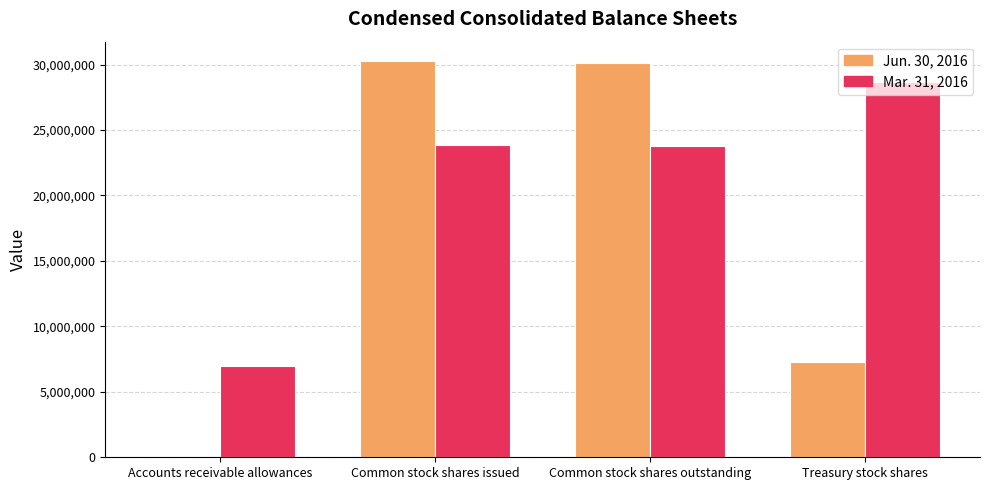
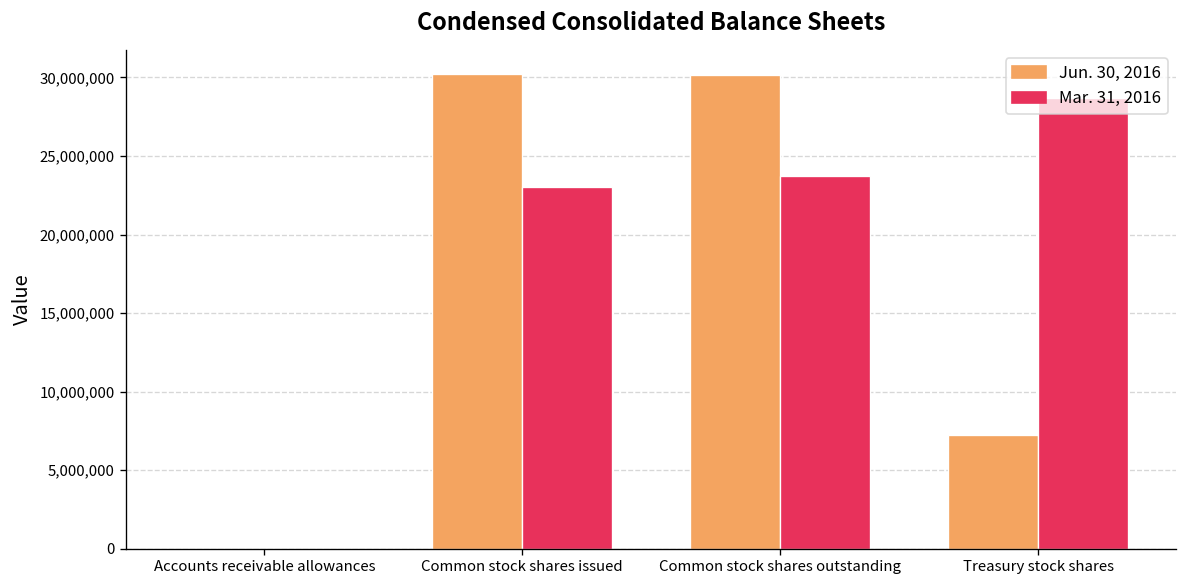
Mar. 31, 2016, Accounts receivable allowances: 7,000,000 -> 0
Mar. 31, 2016, Common stock shares issued: 23,900,000 -> 23,000,000
